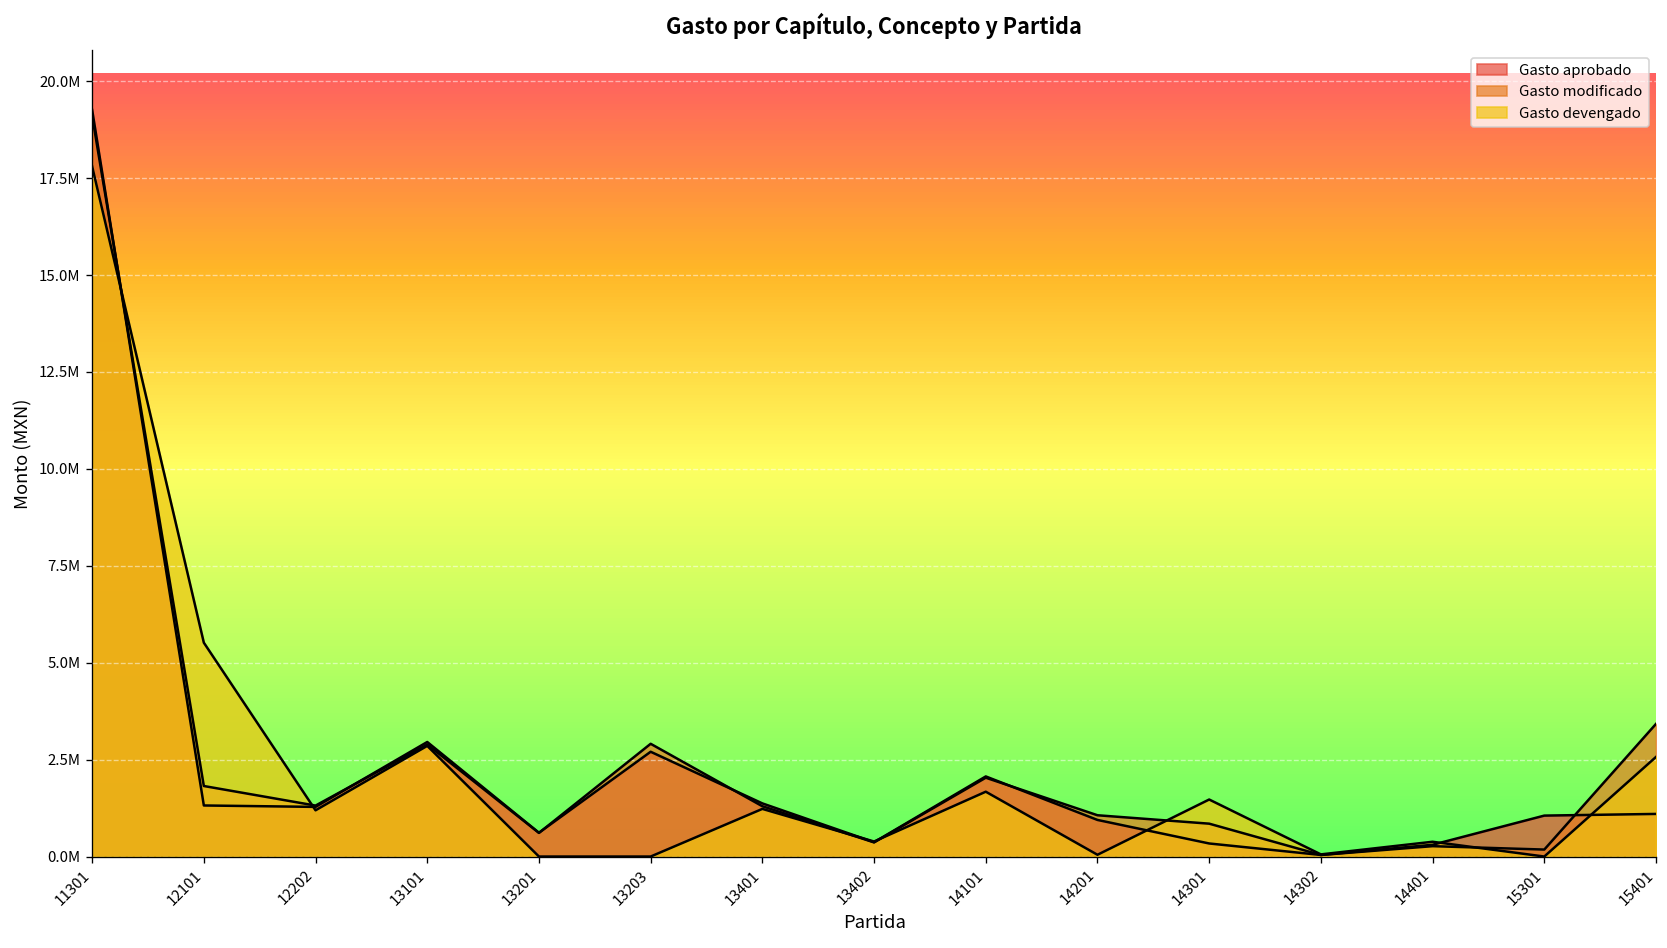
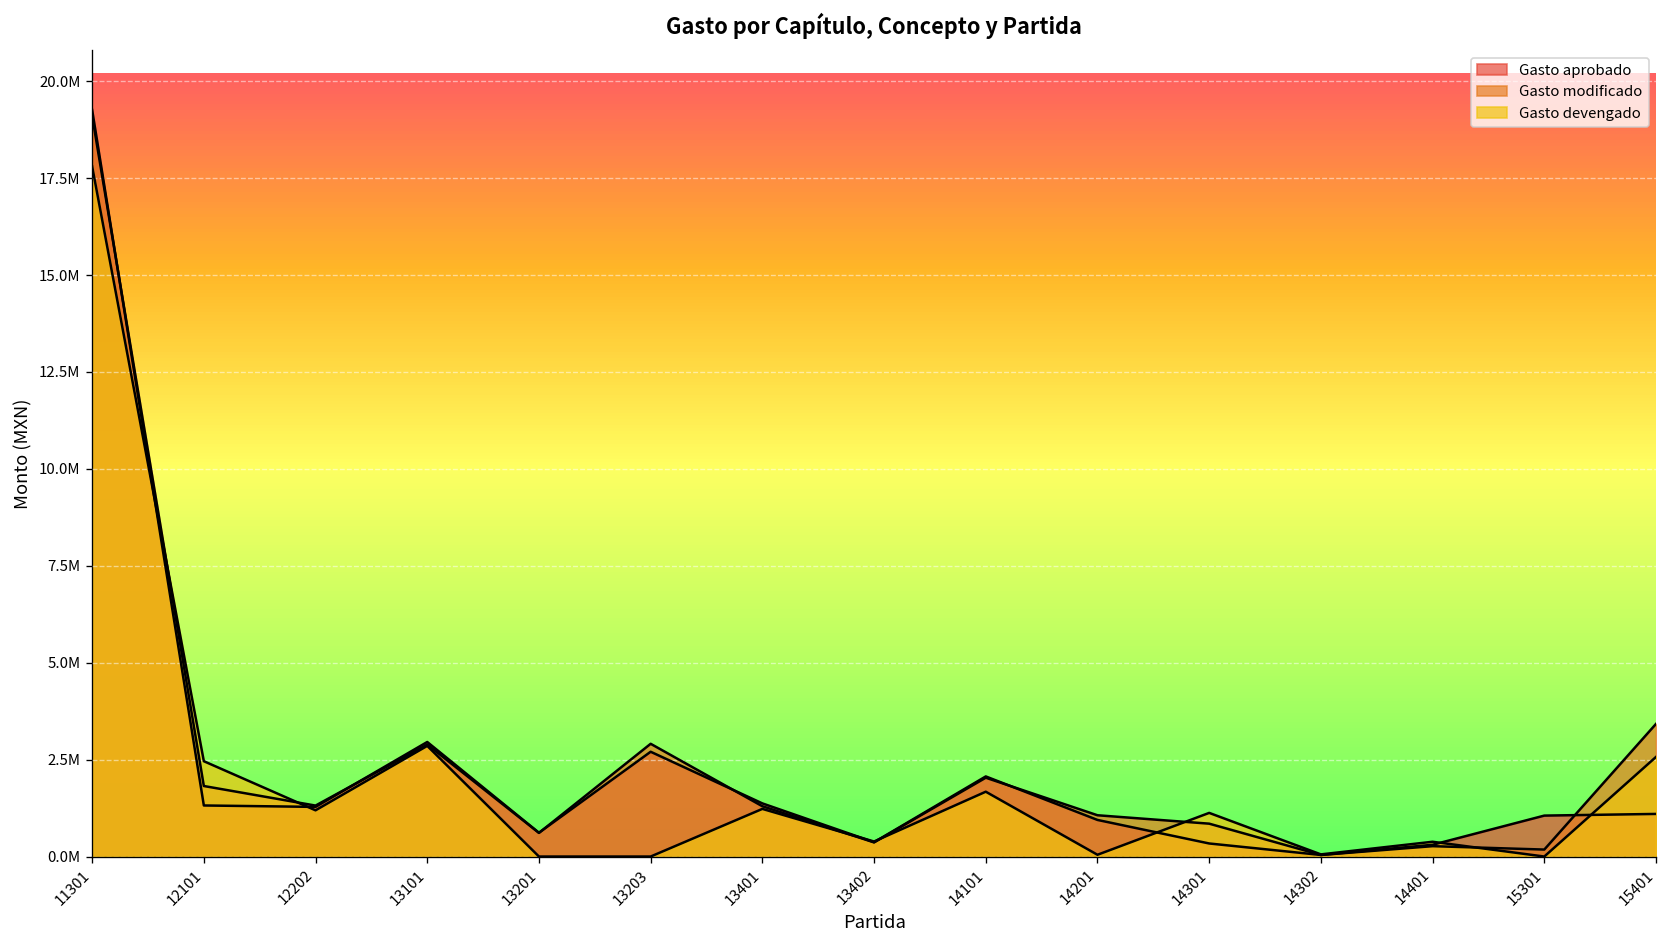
Gasto devengado, 12101: 5500000 -> 2500000
Gasto devengado, 14301: 1500000 -> 1100000
